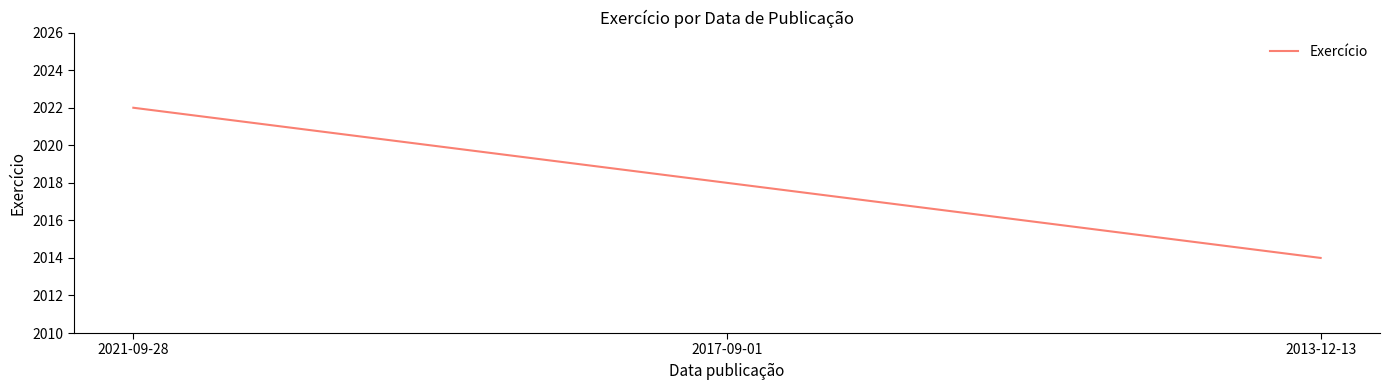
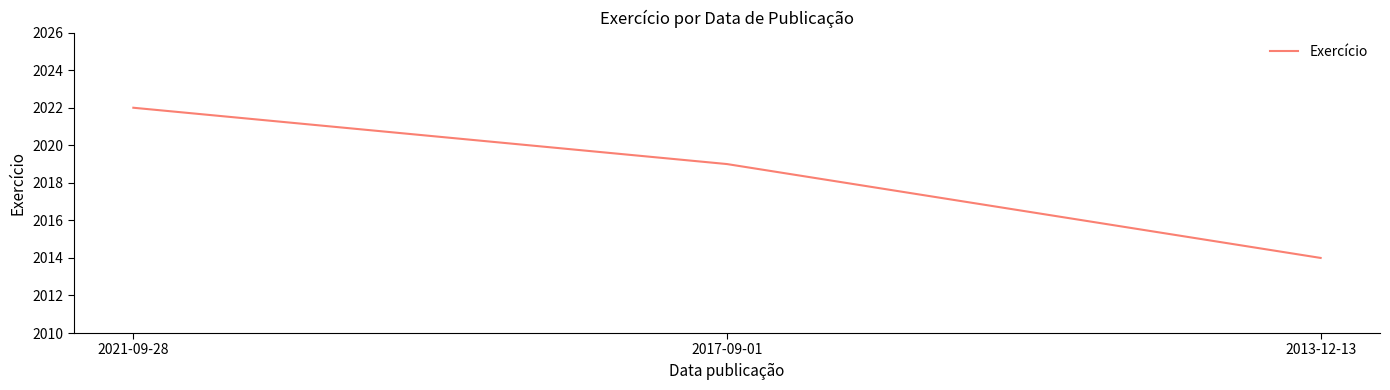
2017-09-01: 2018 -> 2019
